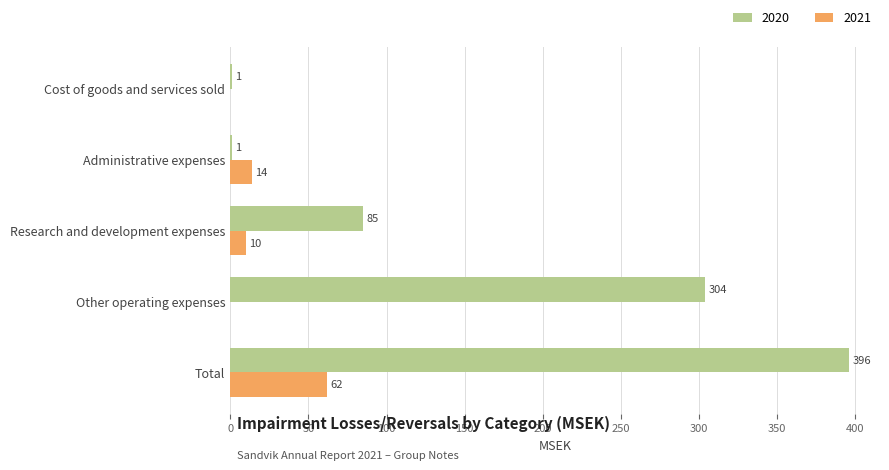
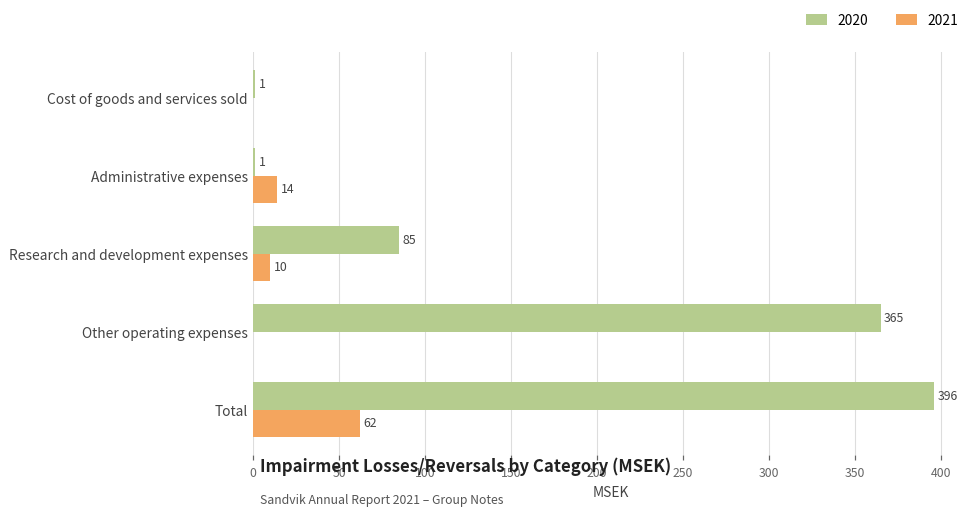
2020, Other operating expenses: 304 -> 365
